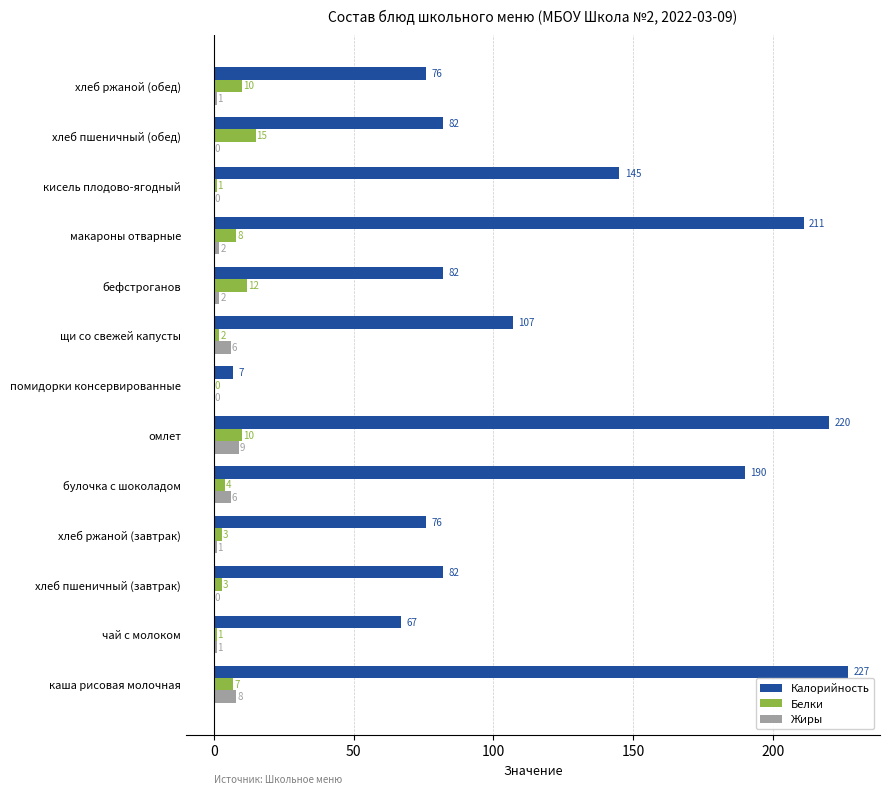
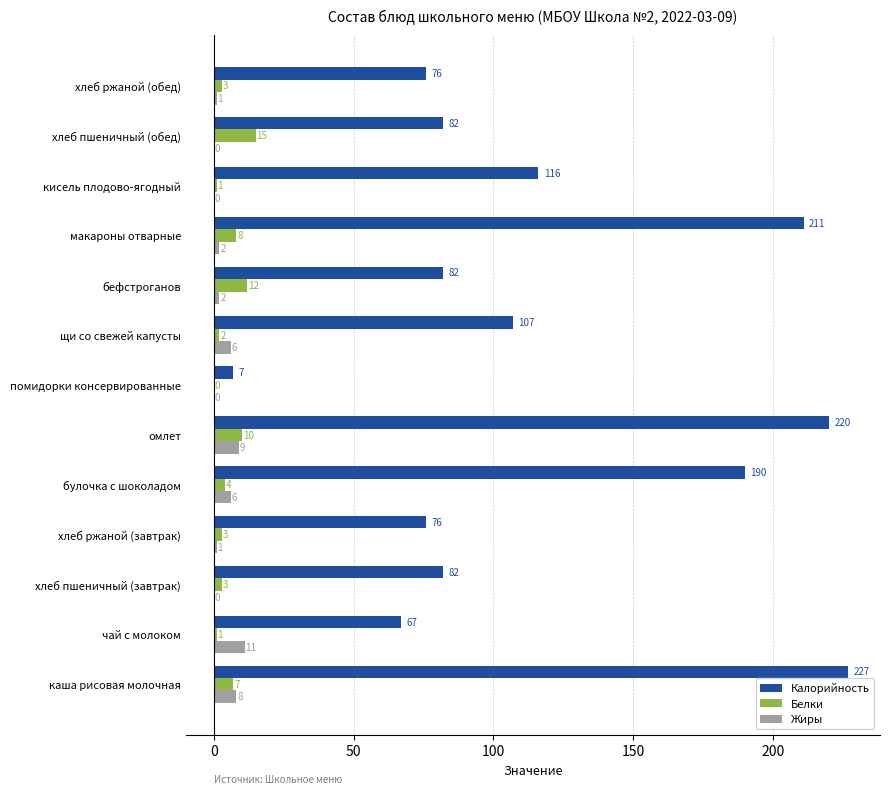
Белки, хлеб ржаной (обед): 10 -> 3
Калорийность, кисель плодово-ягодный: 145 -> 116
Жиры, чай с молоком: 1 -> 11
